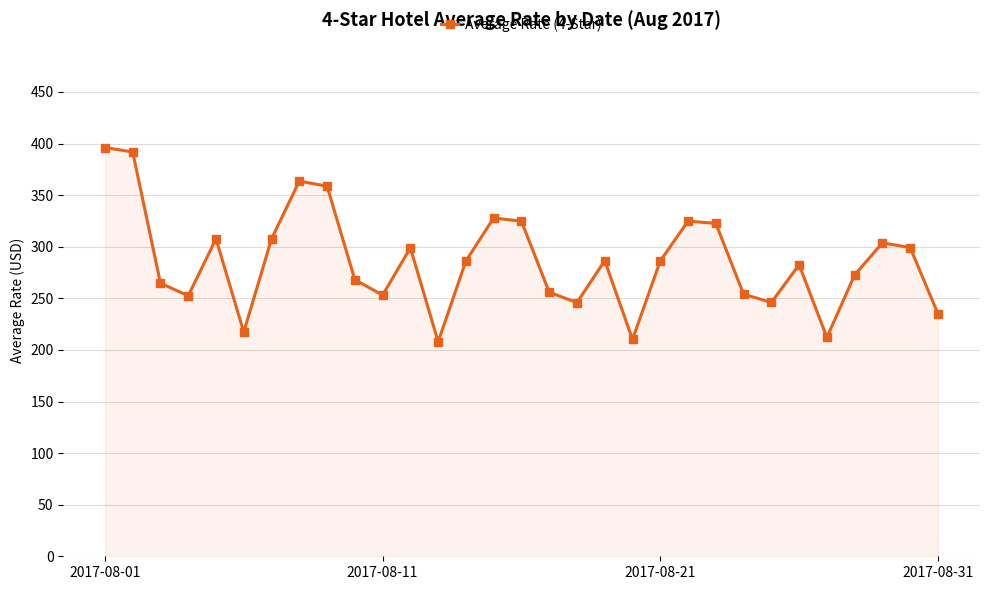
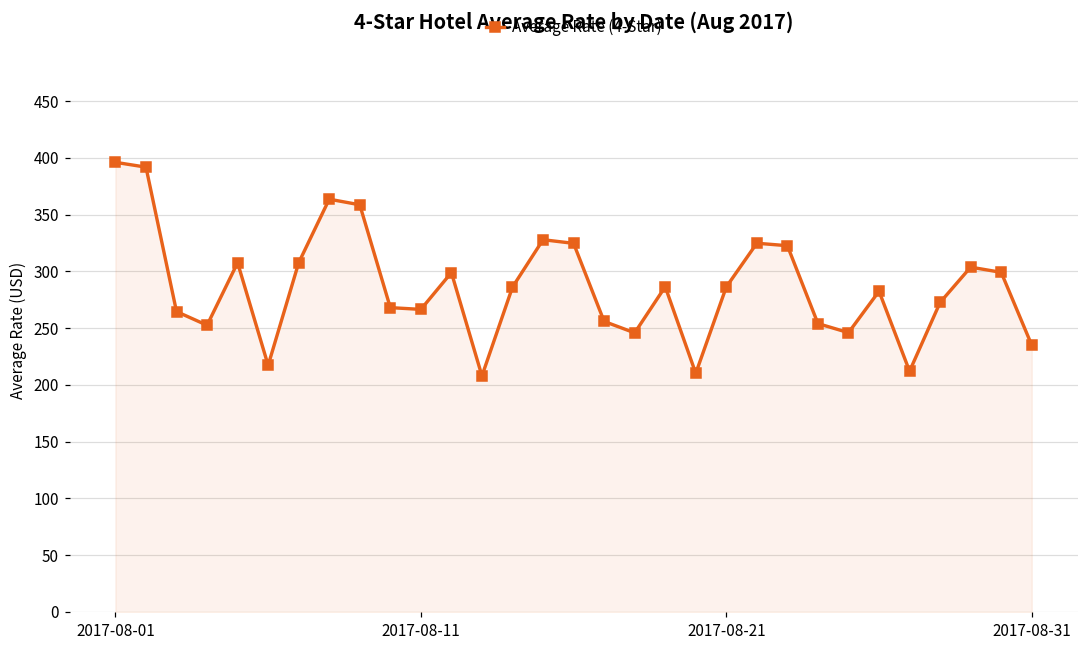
2017-08-11: 253 -> 267
